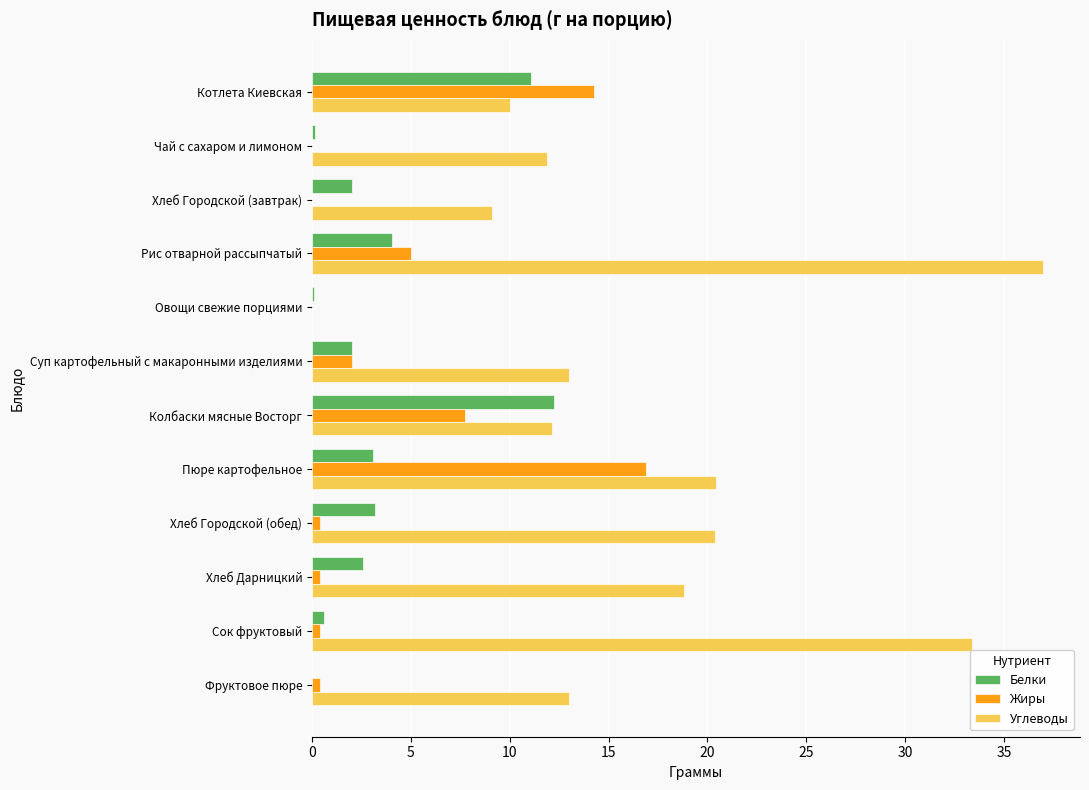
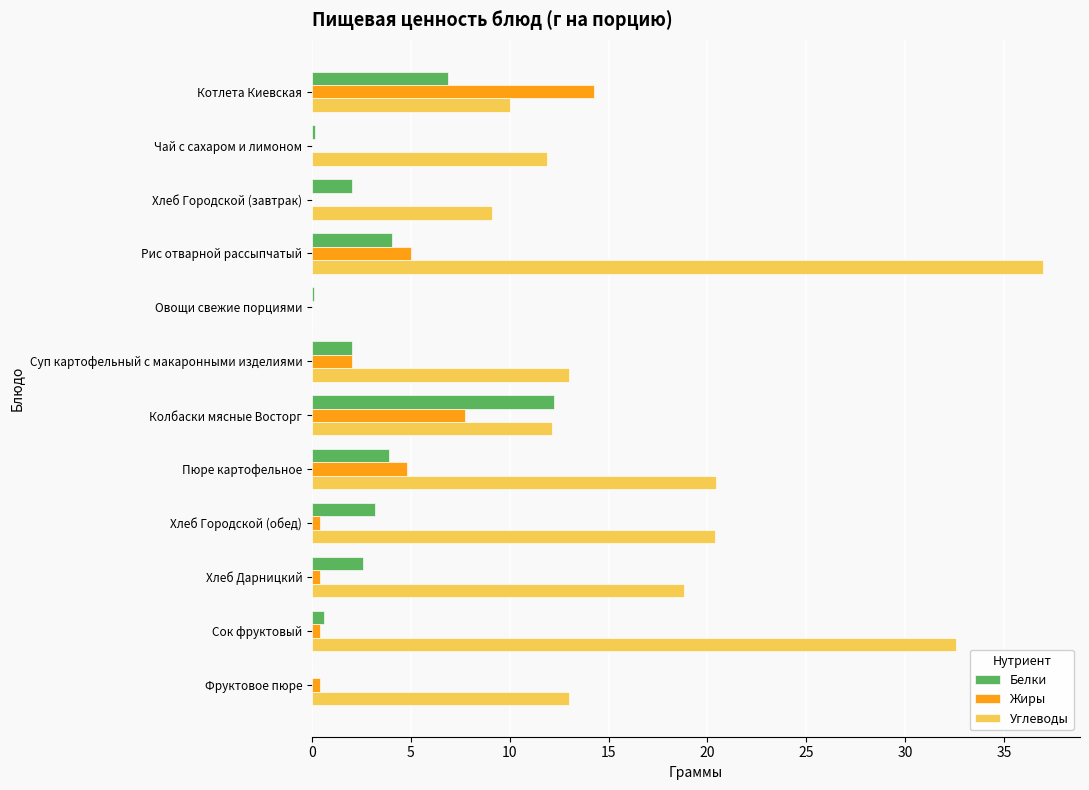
Белки, Котлета Киевская: 11.1 -> 6.9
Белки, Пюре картофельное: 3.1 -> 3.9
Жиры, Пюре картофельное: 16.9 -> 4.8
Углеводы, Сок фруктовый: 33.4 -> 32.6
